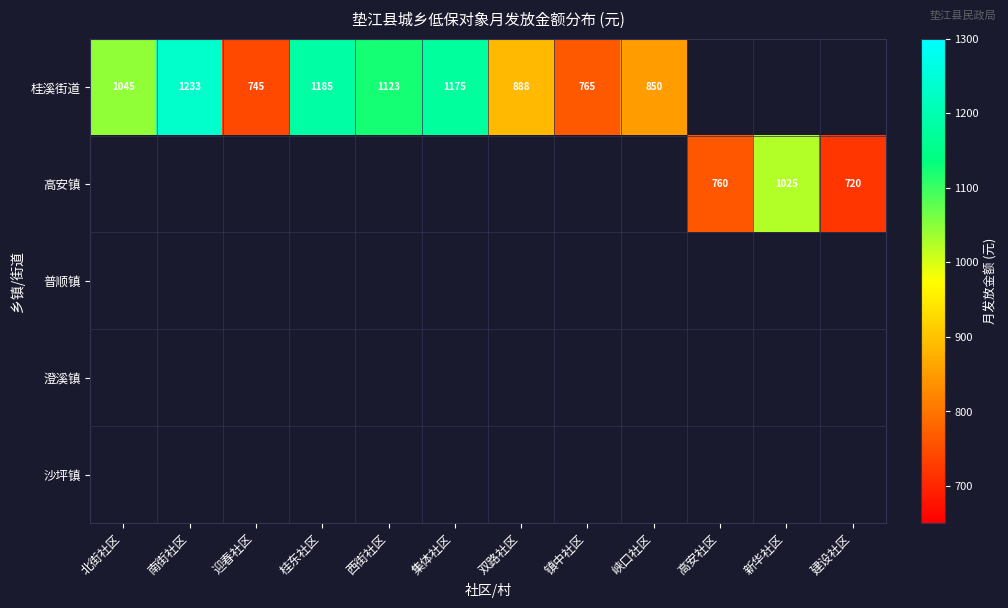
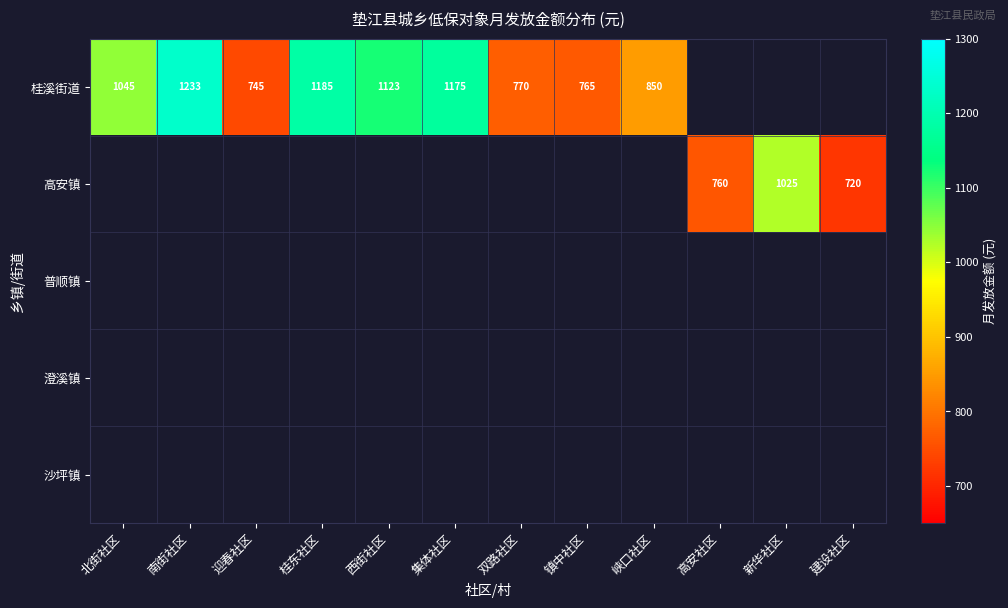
桂溪街道, 双路社区: 888 -> 770
